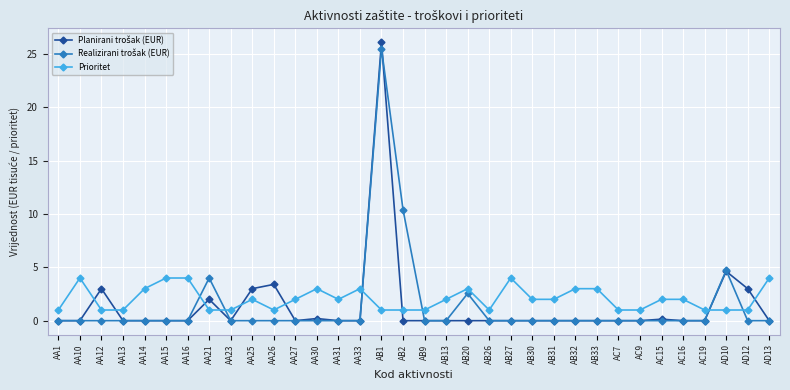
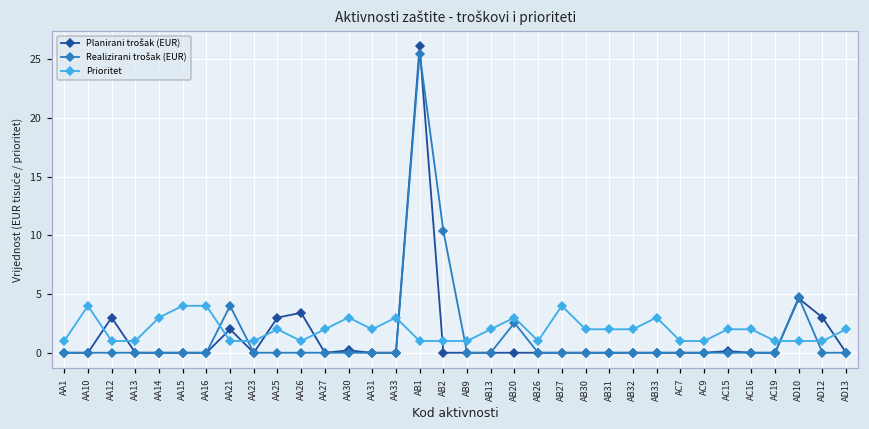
Prioritet, AB32: 3 -> 2
Prioritet, AD13: 4 -> 2
